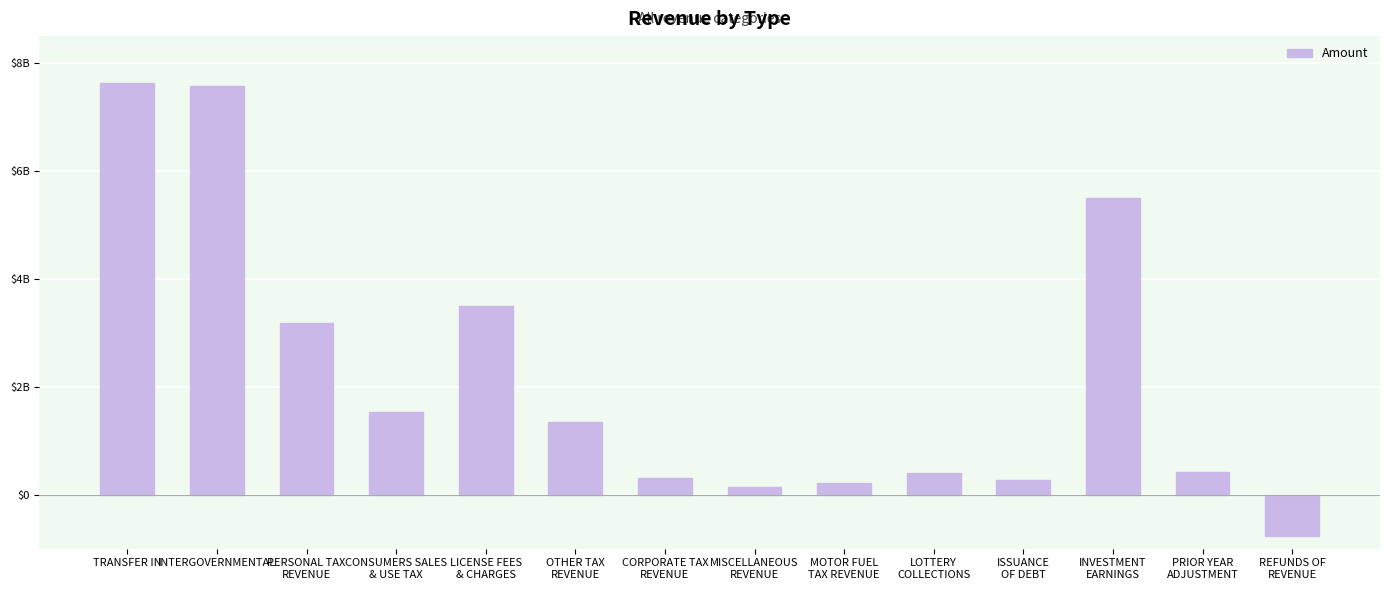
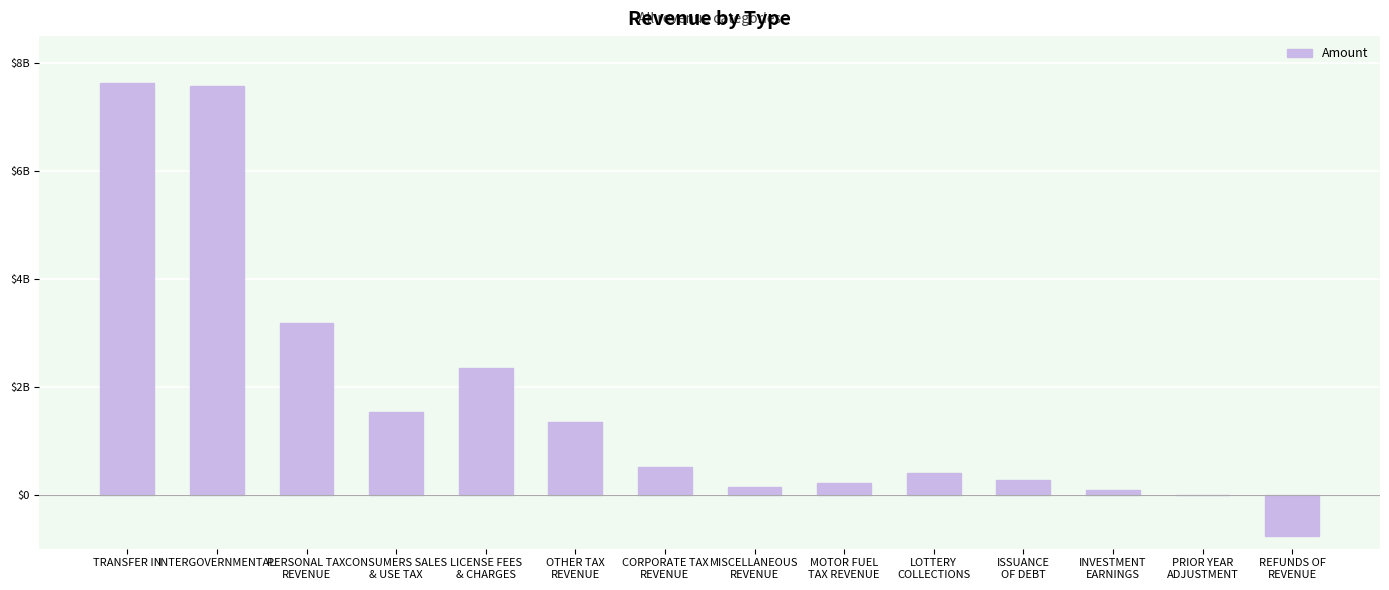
LICENSE FEES & CHARGES: $3500000000 -> $2400000000
CORPORATE TAX REVENUE: $300000000 -> $500000000
INVESTMENT EARNINGS: $5500000000 -> $100000000
PRIOR YEAR ADJUSTMENT: $400000000 -> $0
